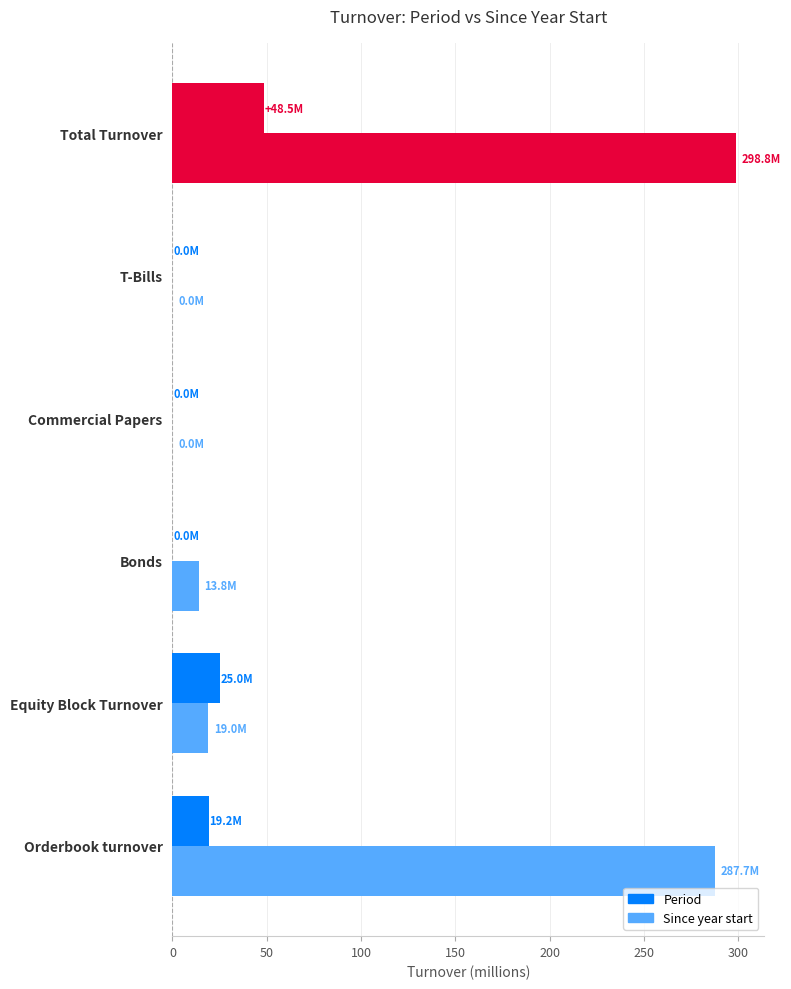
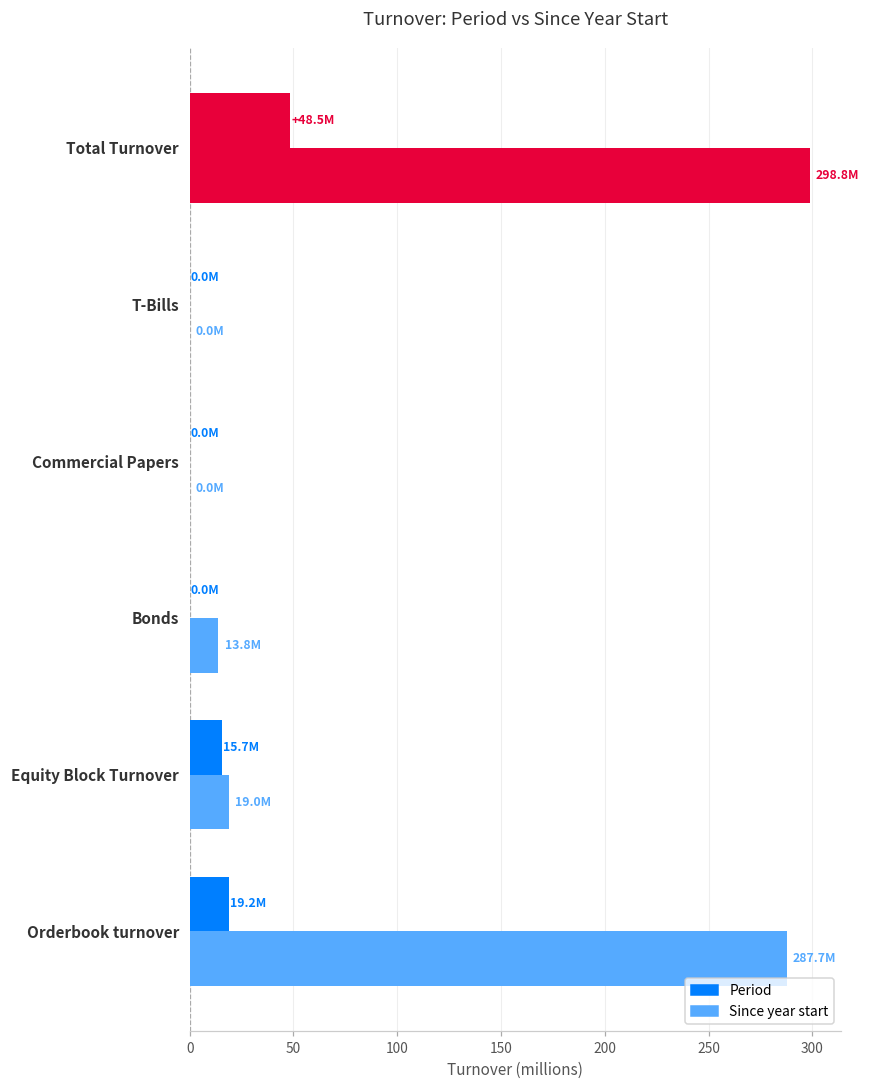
Period, Equity Block Turnover: 25.0M -> 15.7M
